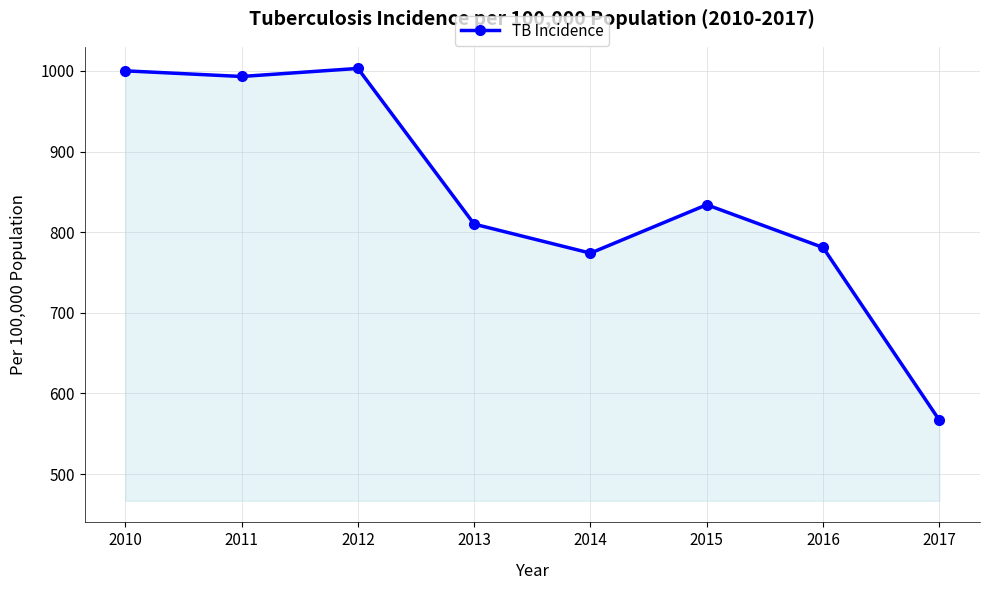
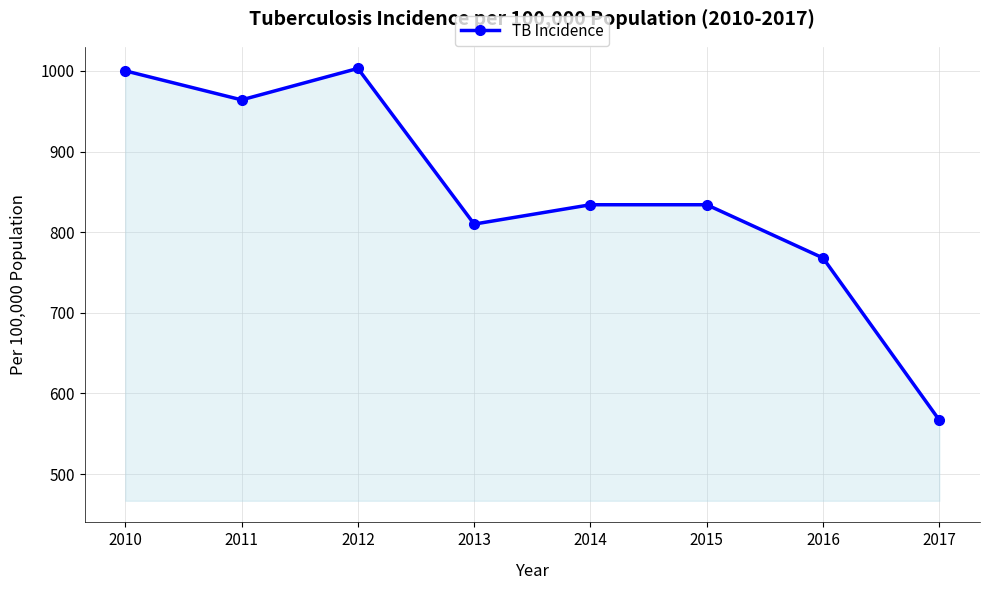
2011: 990 -> 960
2014: 770 -> 830
2016: 780 -> 770
